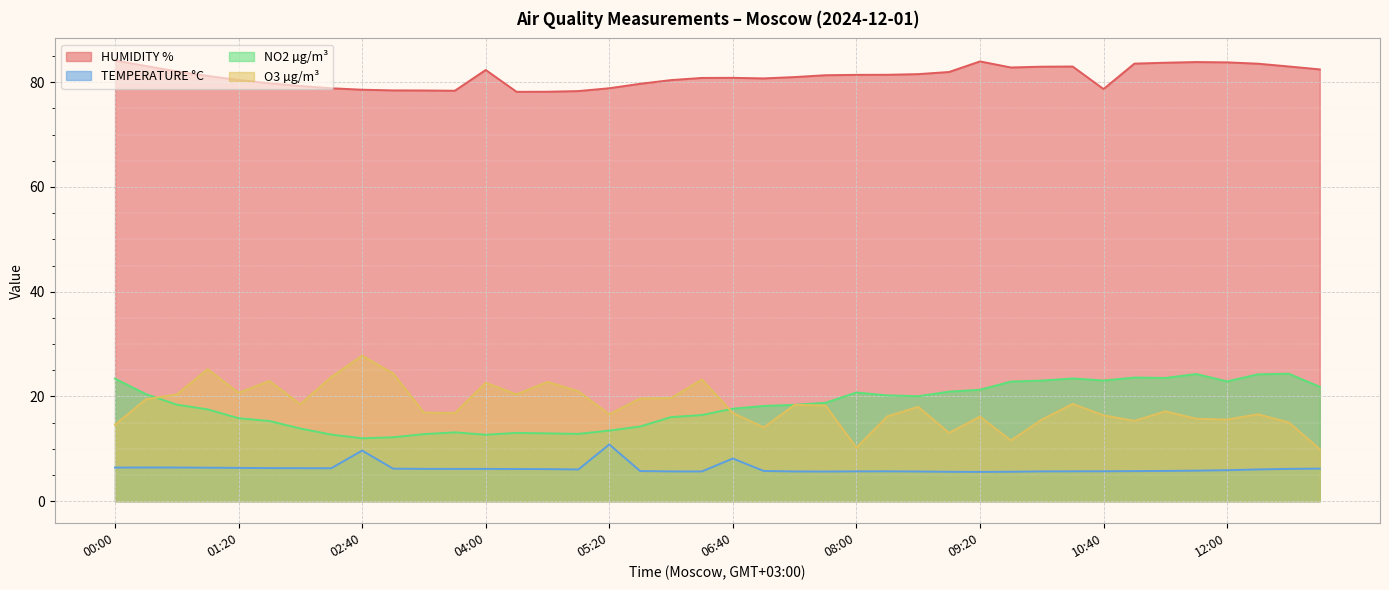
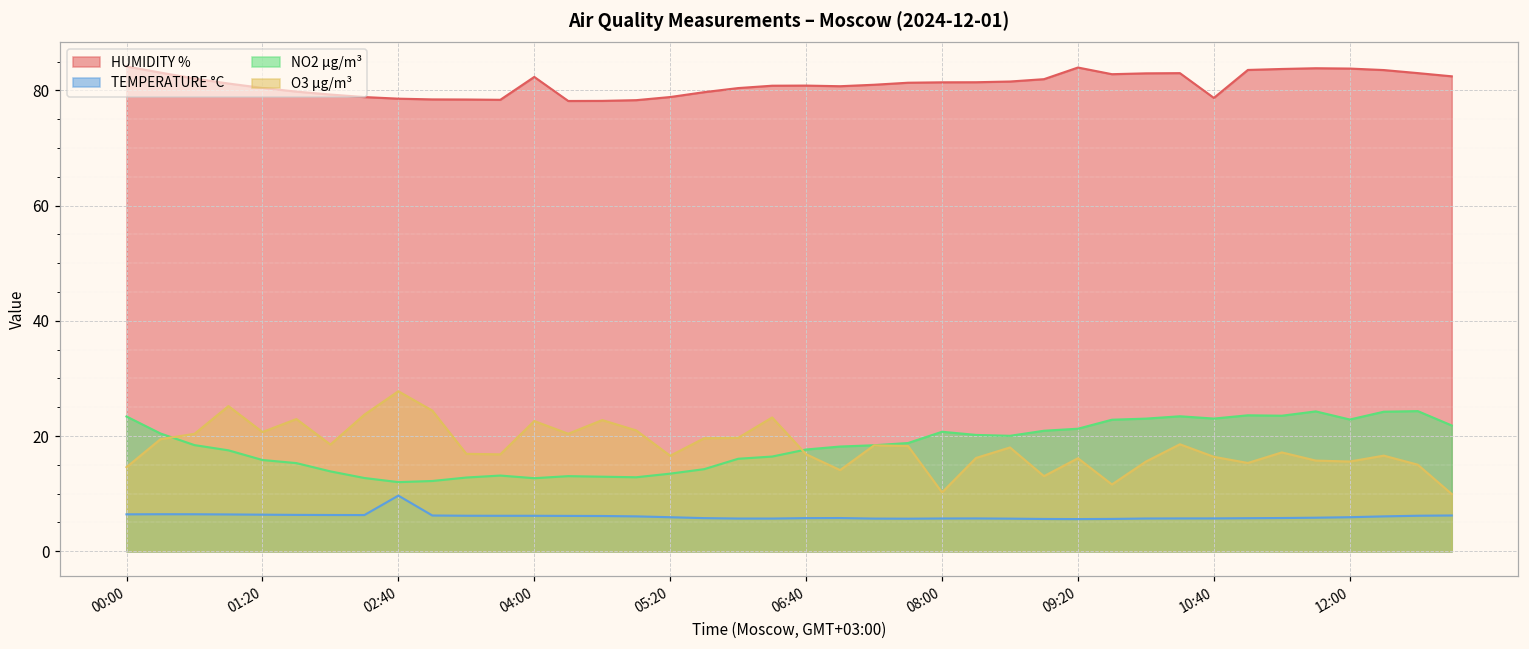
TEMPERATURE °C, 05:20: 11 -> 6
TEMPERATURE °C, 06:40: 8 -> 6
